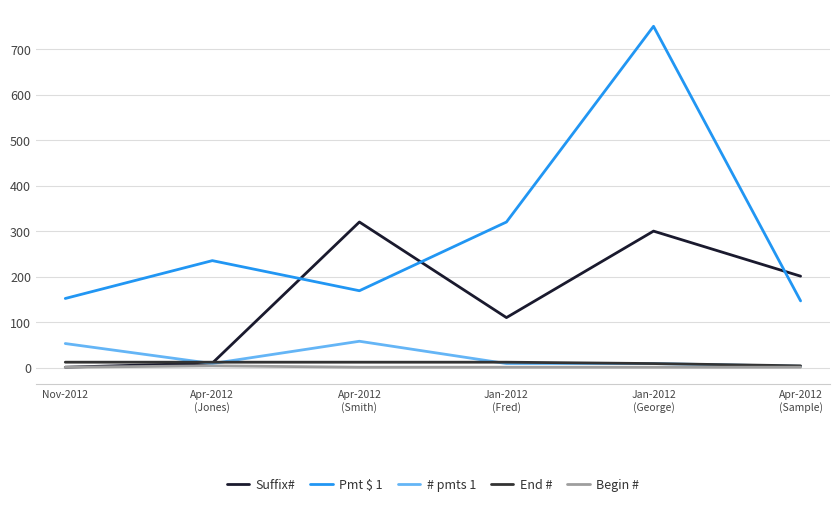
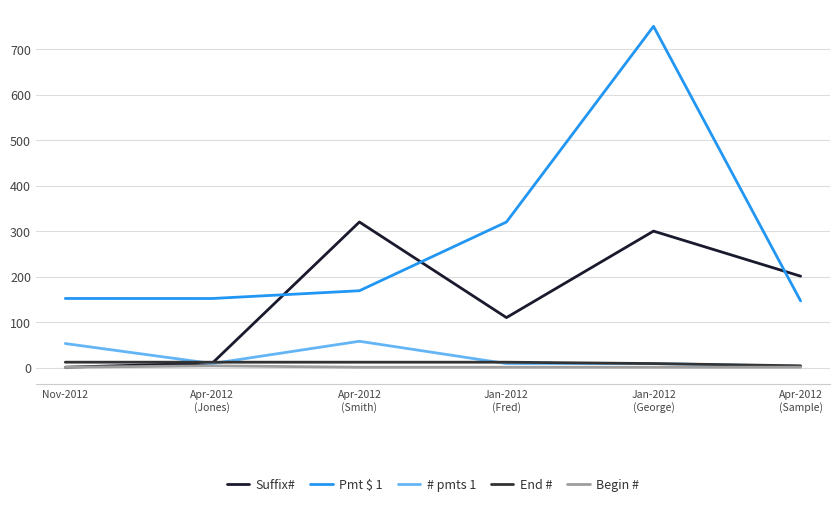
Pmt $ 1, Apr-2012 (Jones): 240 -> 150
